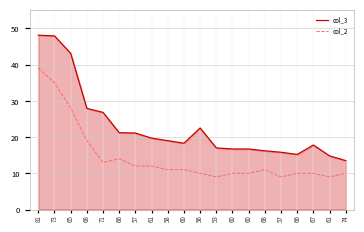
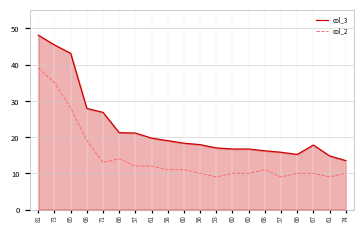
col_3, 73: 48 -> 45
col_3, 56: 23 -> 18
